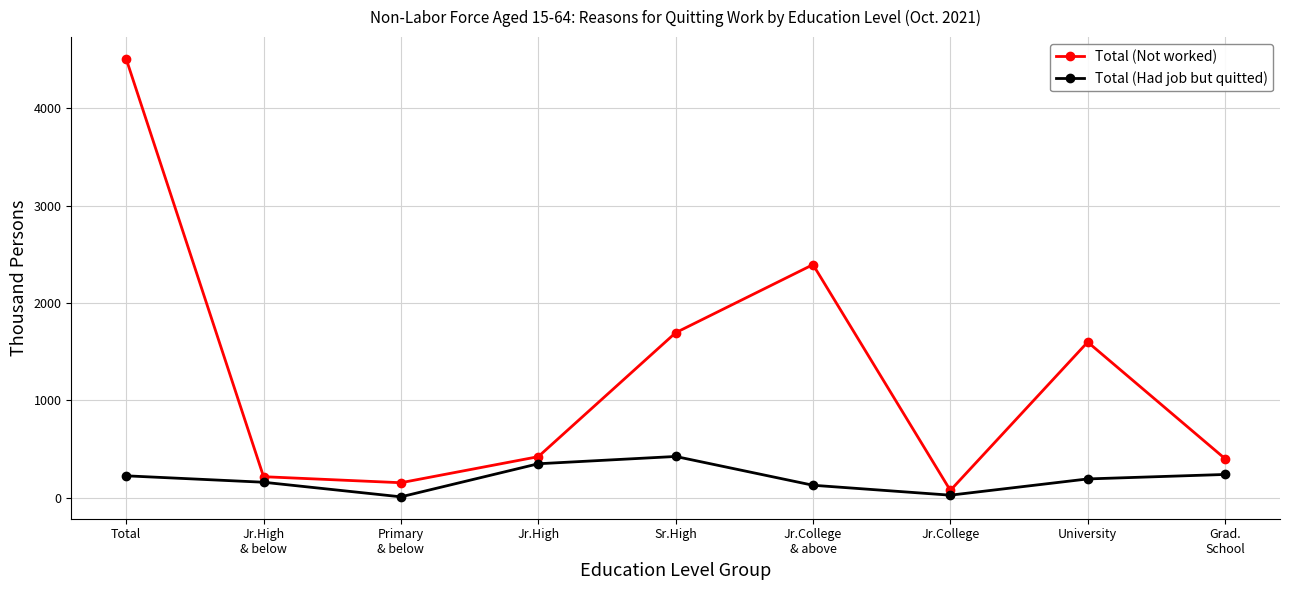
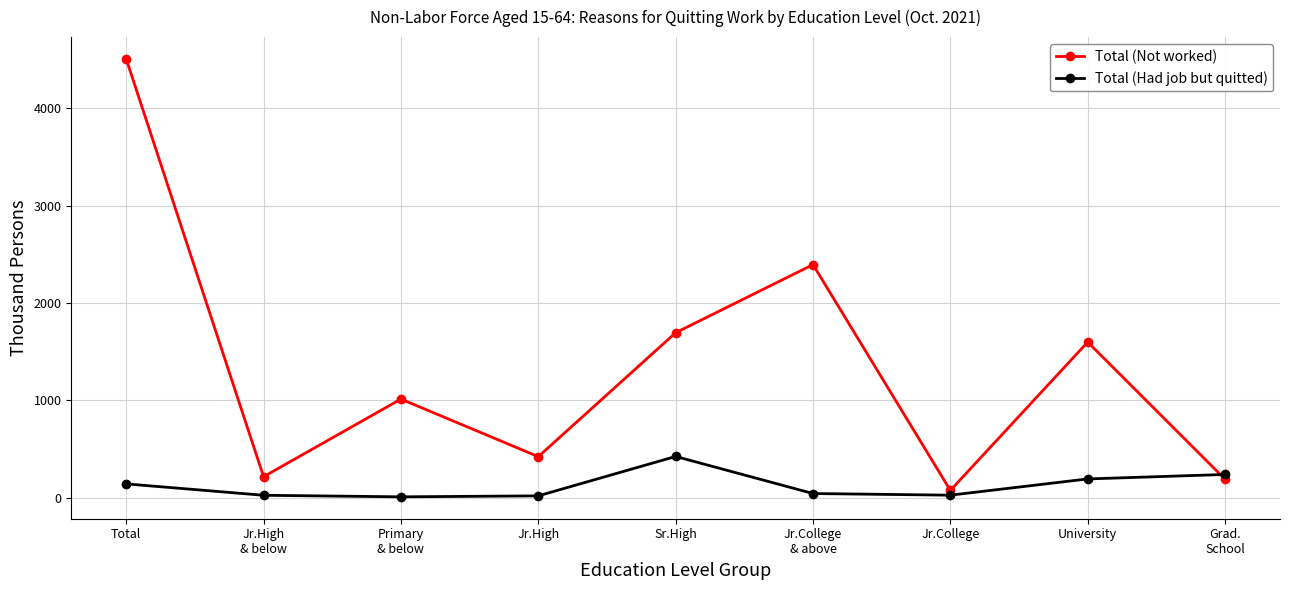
Total (Had job but quitted), Total: 200 -> 100
Total (Had job but quitted), Jr.High & below: 200 -> 0
Total (Not worked), Primary & below: 200 -> 1000
Total (Had job but quitted), Jr.High: 300 -> 0
Total (Had job but quitted), Jr.College & above: 100 -> 0
Total (Not worked), Grad. School: 400 -> 200
